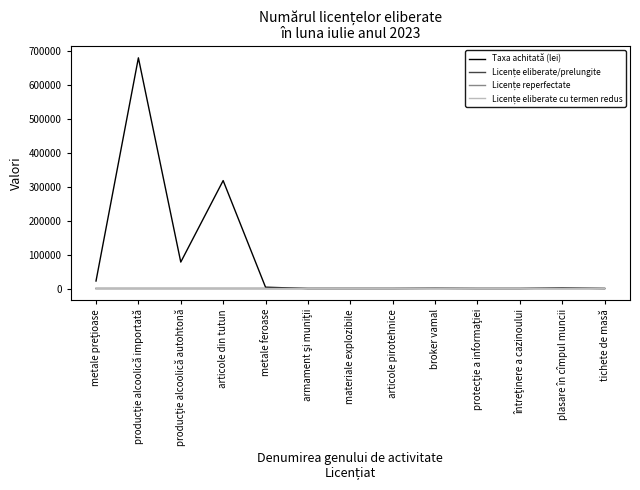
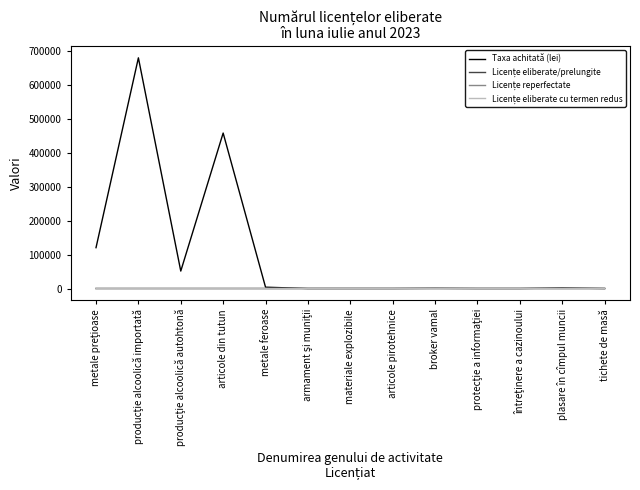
Taxa achitată (lei), metale preţioase: 20000 -> 120000
Taxa achitată (lei), producţie alcoolică autohtonă: 80000 -> 50000
Taxa achitată (lei), articole din tutun: 320000 -> 460000
